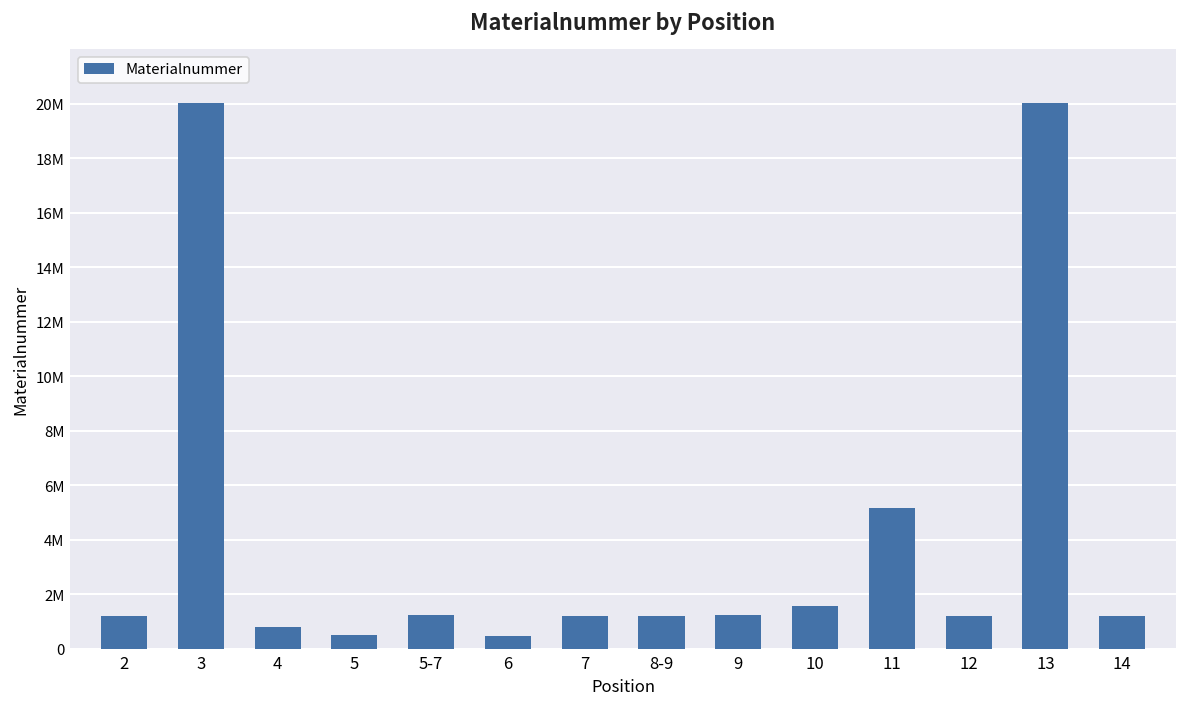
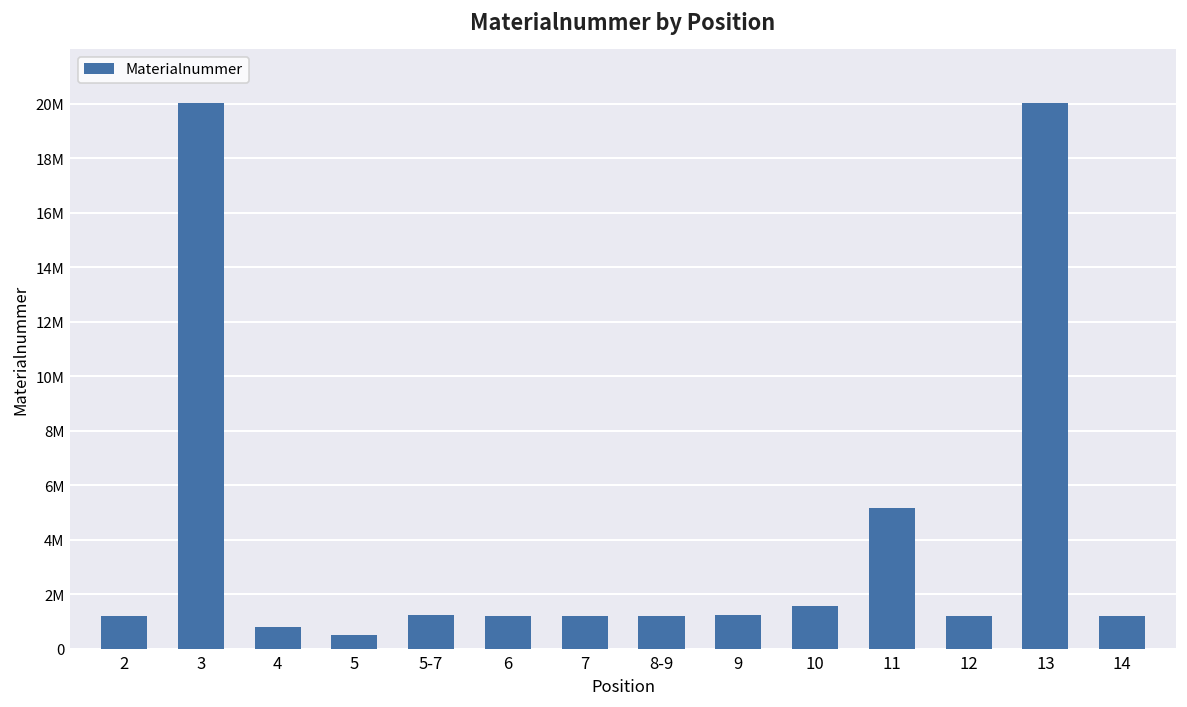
6: 500000 -> 1200000
